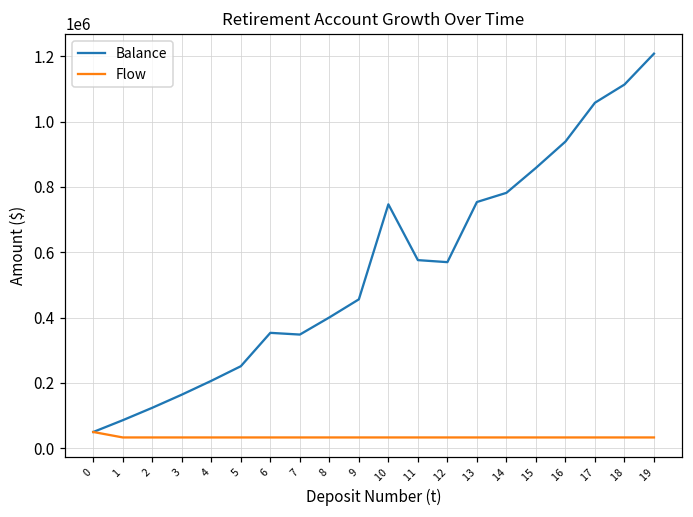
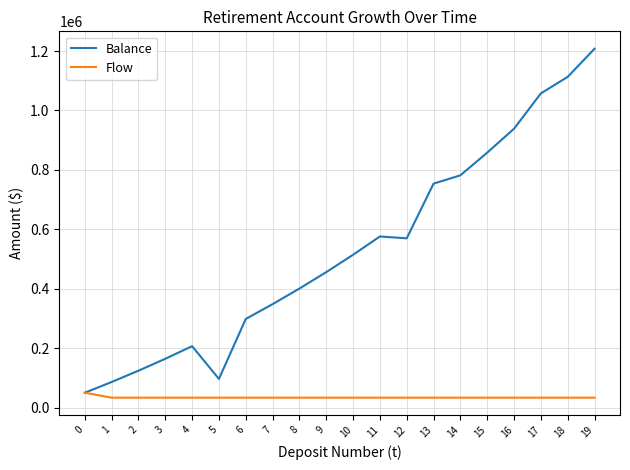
Balance, 5: 250000 -> 100000
Balance, 6: 350000 -> 300000
Balance, 10: 750000 -> 510000
